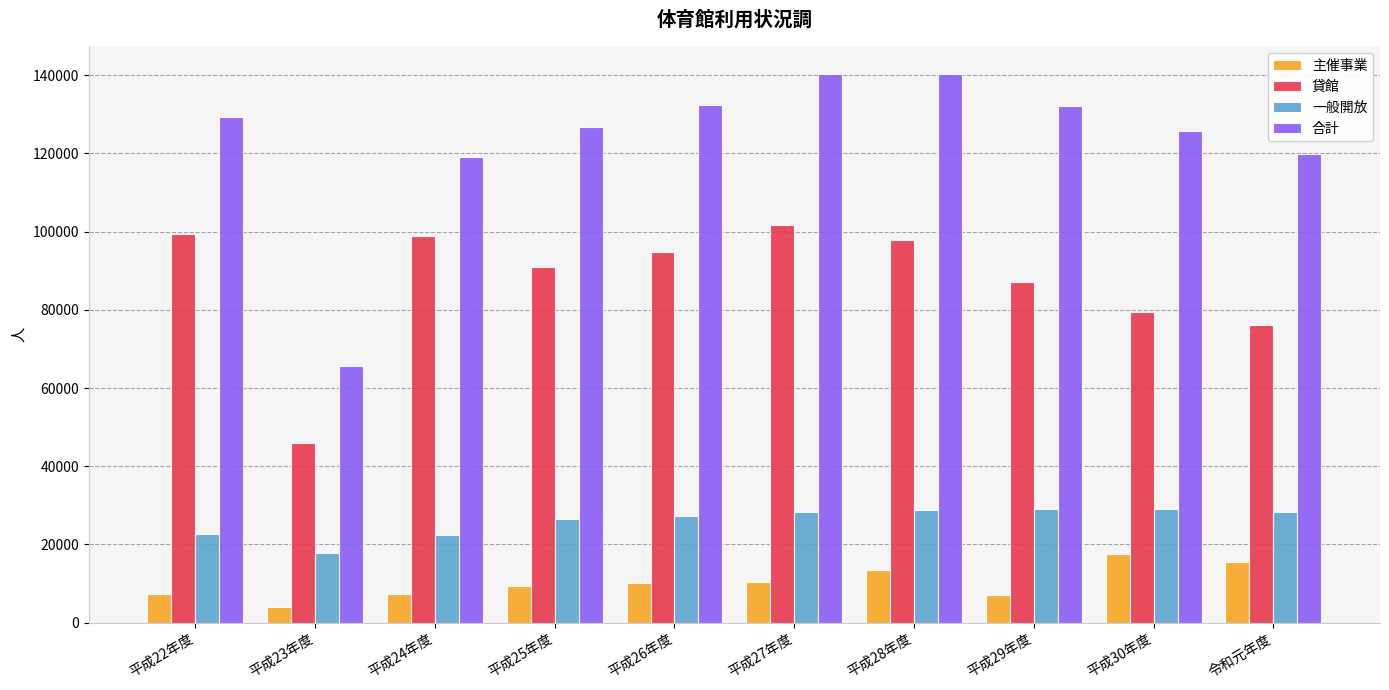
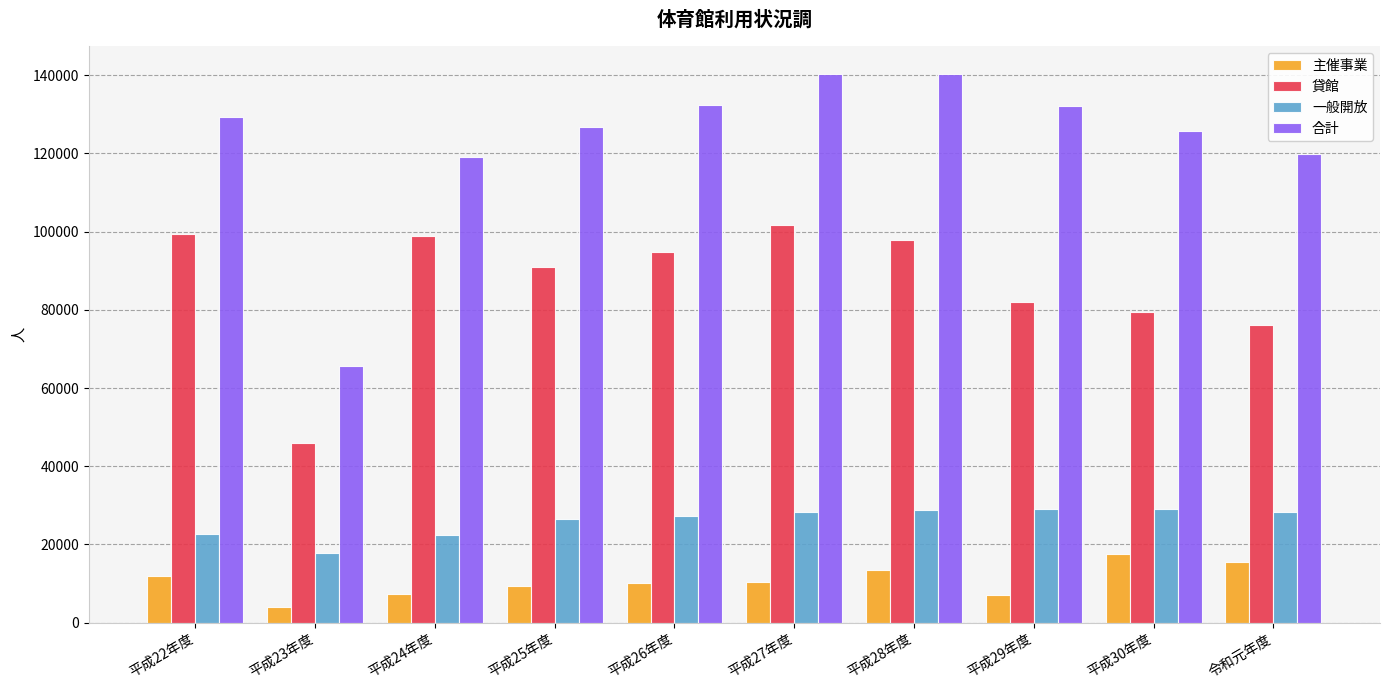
主催事業, 平成22年度: 7000 -> 12000
貸館, 平成29年度: 87000 -> 82000
